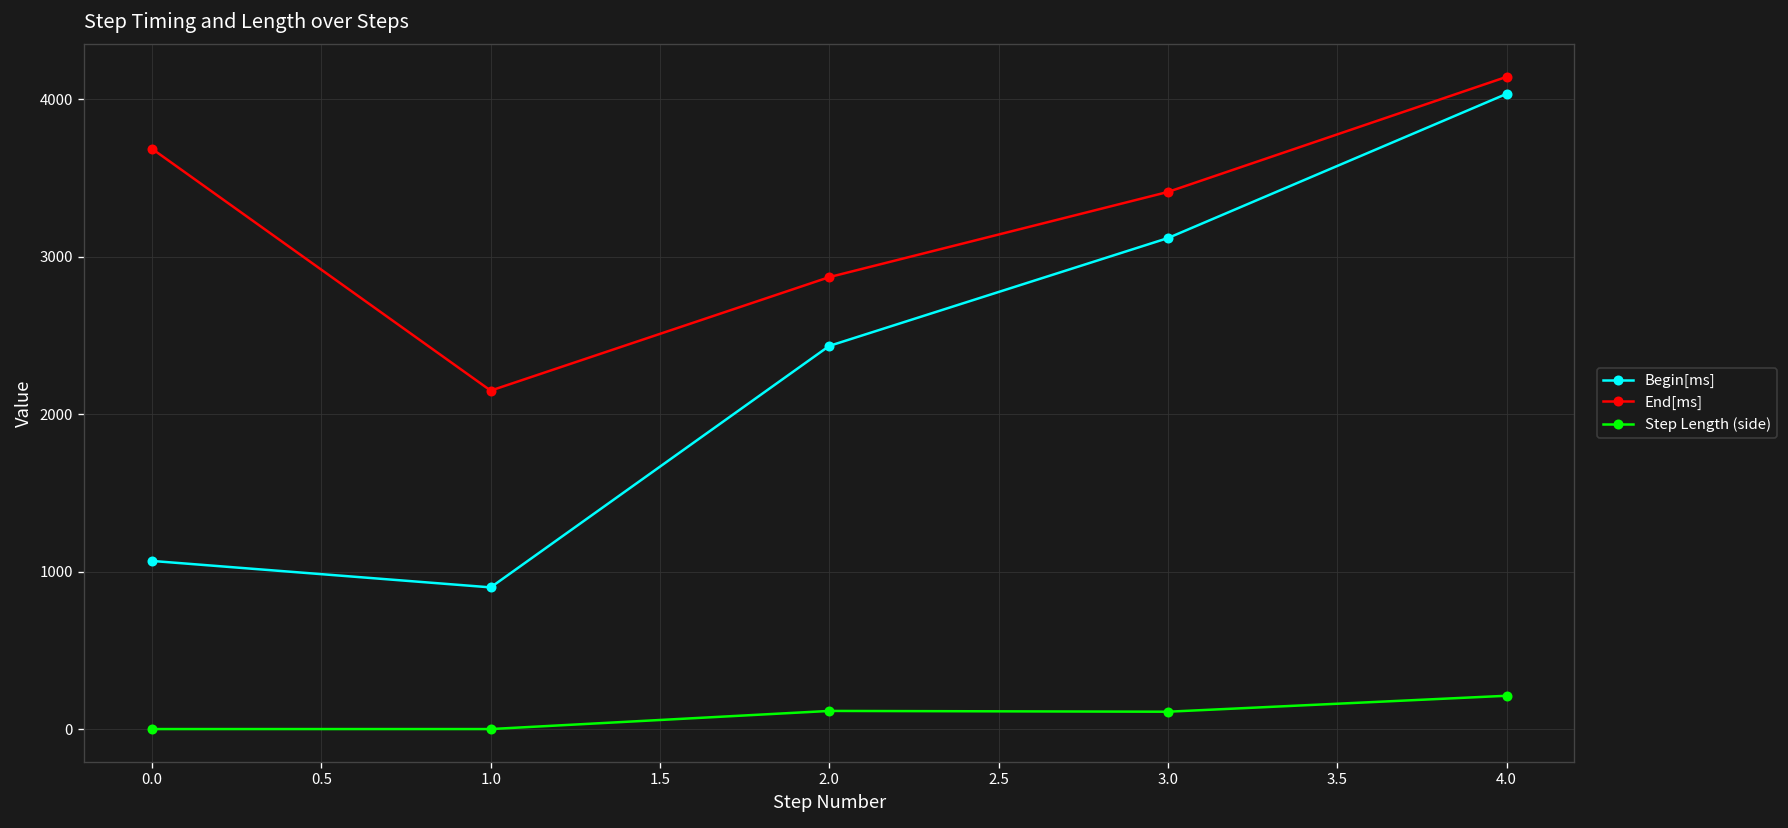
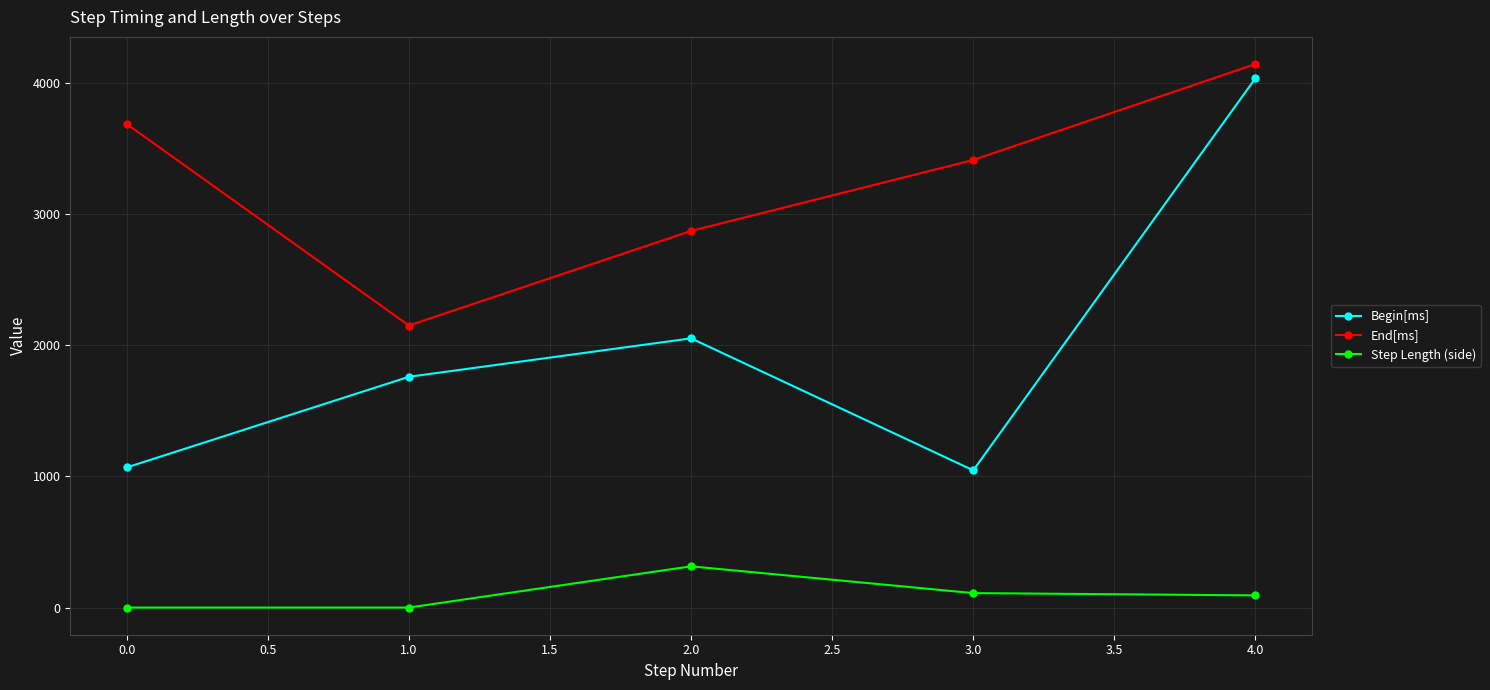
Begin[ms], 1.0: 900 -> 1760
Begin[ms], 2.0: 2430 -> 2050
Step Length (side), 2.0: 120 -> 310
Begin[ms], 3.0: 3120 -> 1050
Step Length (side), 4.0: 210 -> 90
